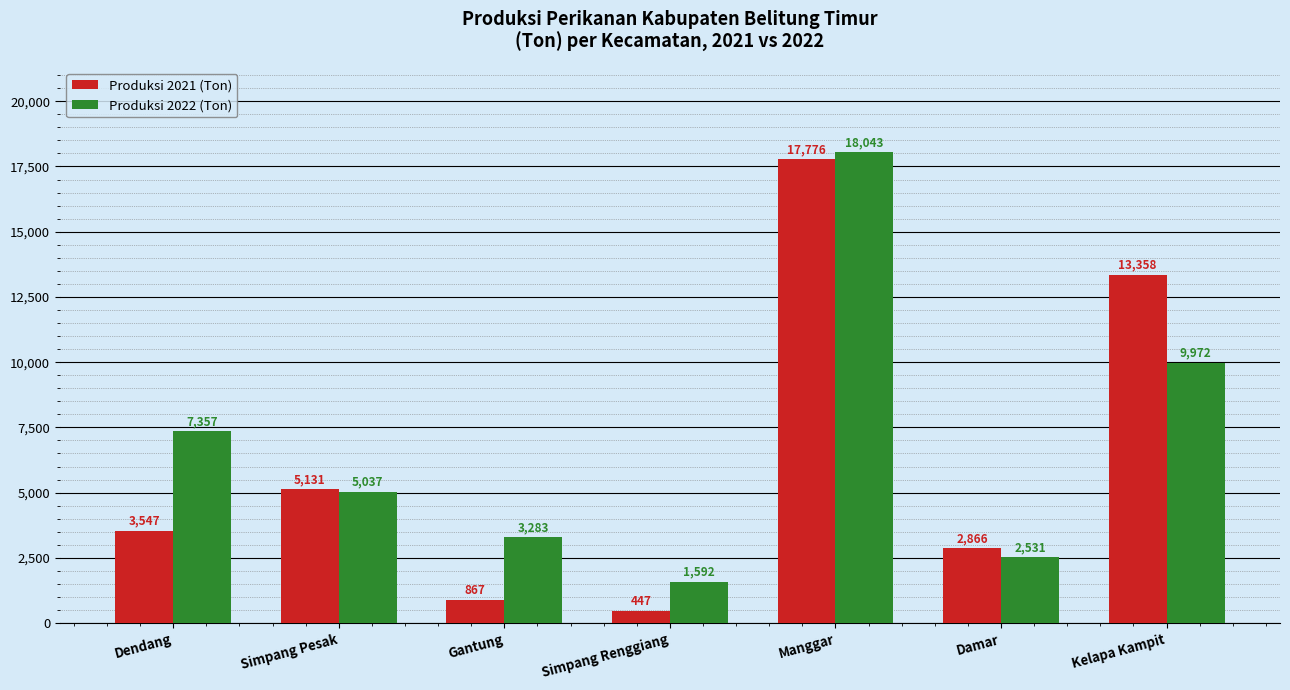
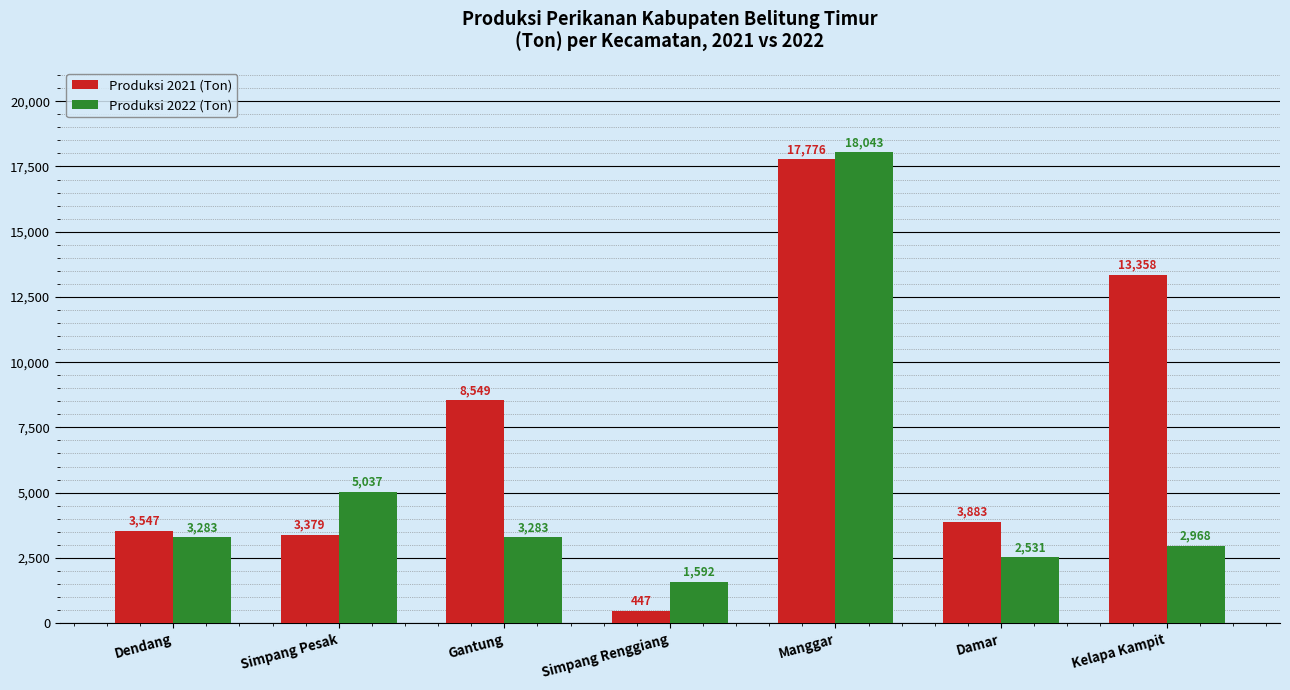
Produksi 2022 (Ton), Dendang: 7,357 -> 3,283
Produksi 2021 (Ton), Simpang Pesak: 5,131 -> 3,379
Produksi 2021 (Ton), Gantung: 867 -> 8,549
Produksi 2021 (Ton), Damar: 2,866 -> 3,883
Produksi 2022 (Ton), Kelapa Kampit: 9,972 -> 2,968
